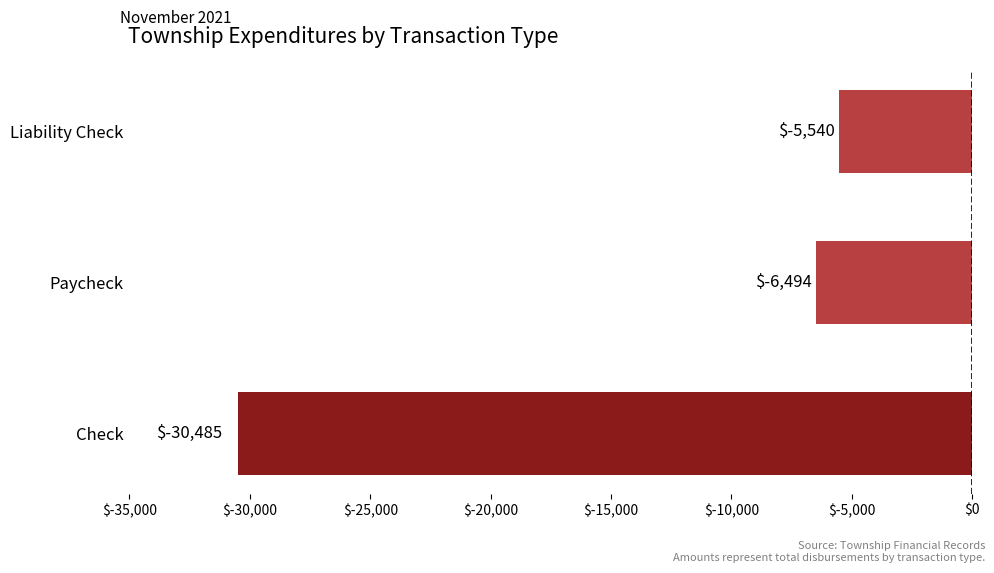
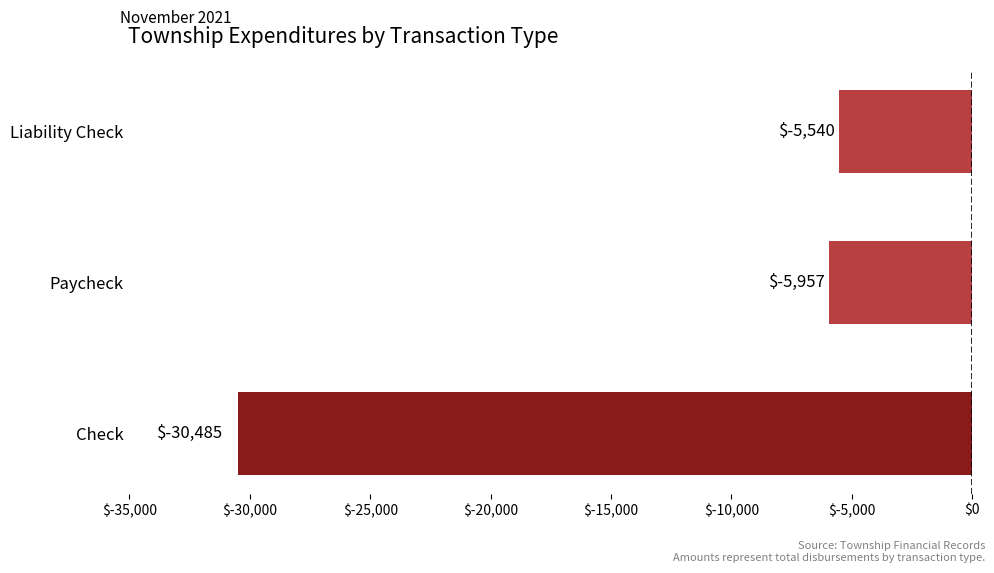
Paycheck: $-6,494 -> $-5,957
